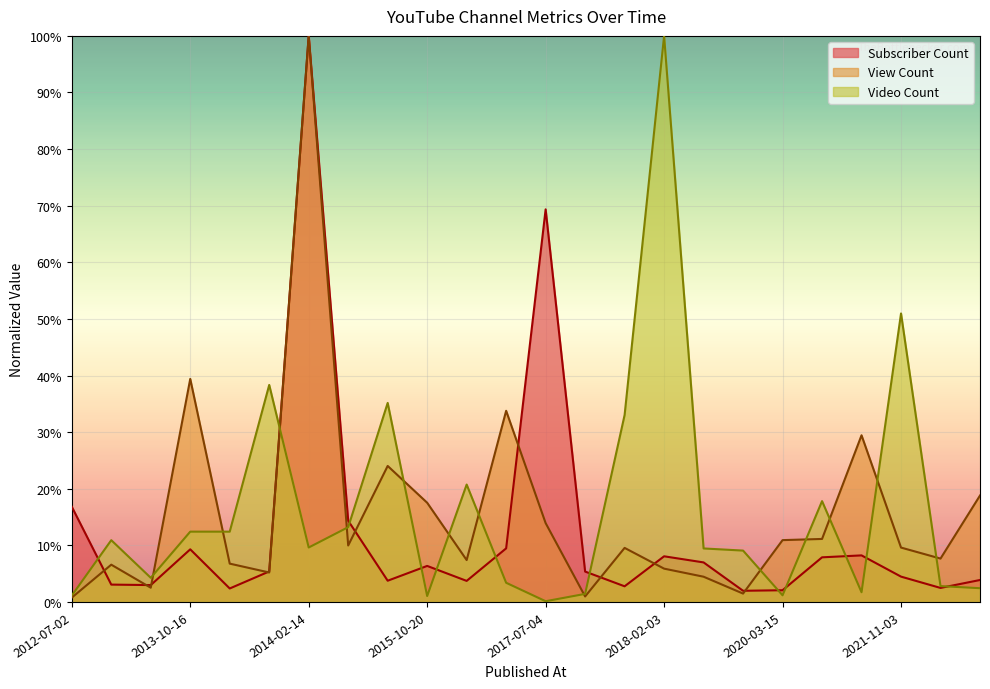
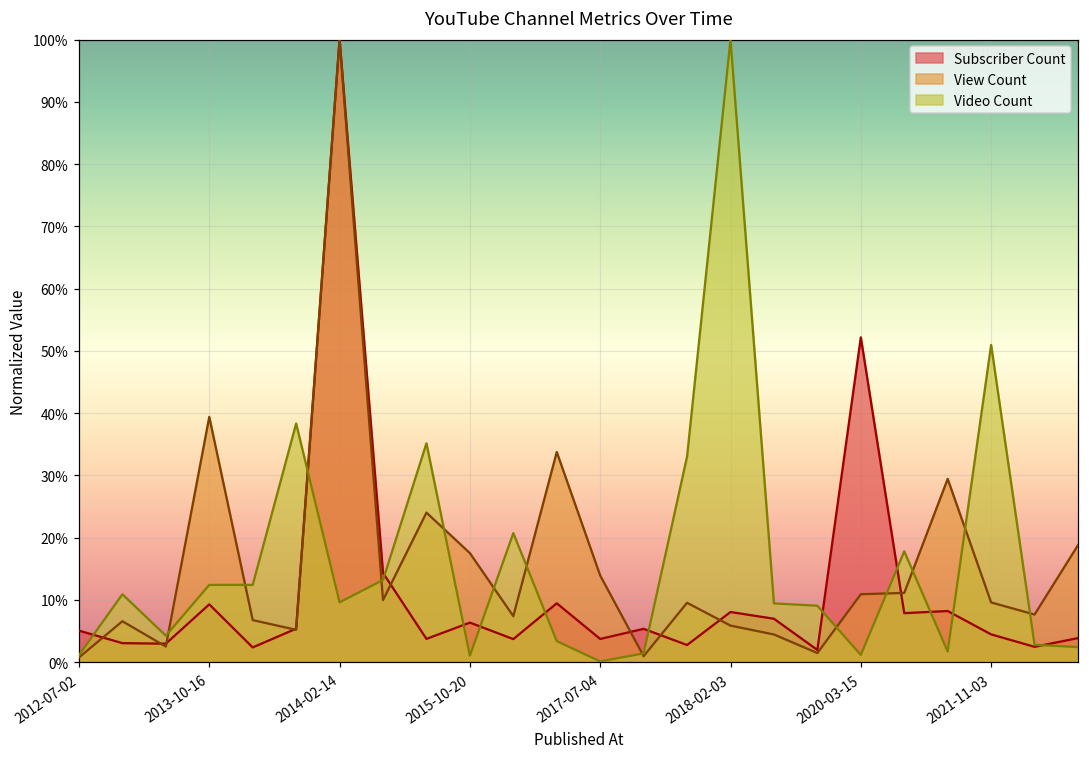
Subscriber Count, 2012-07-02: 17% -> 5%
Subscriber Count, 2017-07-04: 69% -> 4%
Subscriber Count, 2020-03-15: 2% -> 52%
